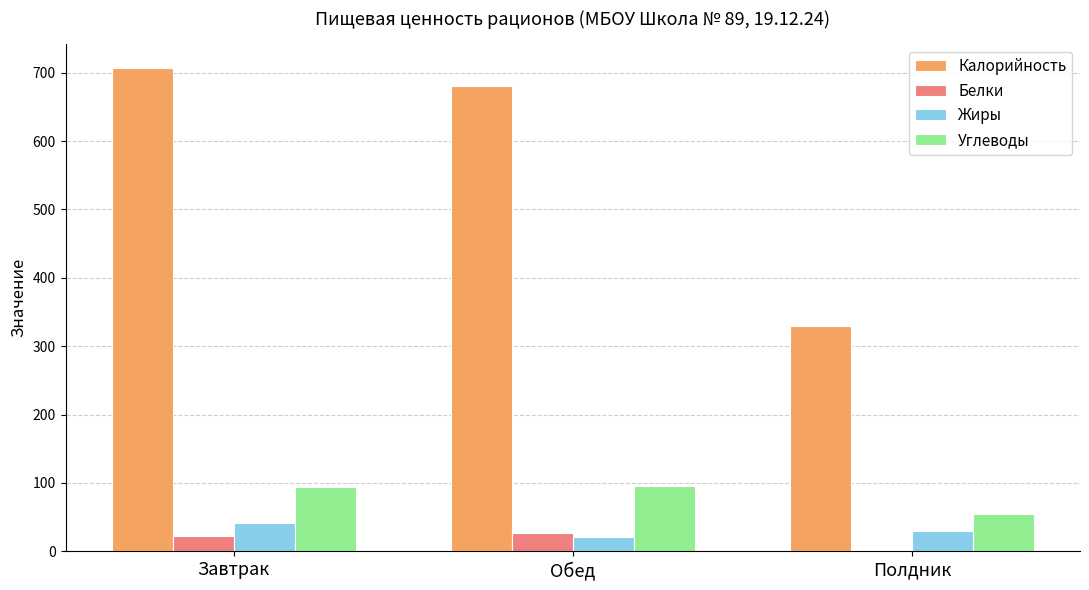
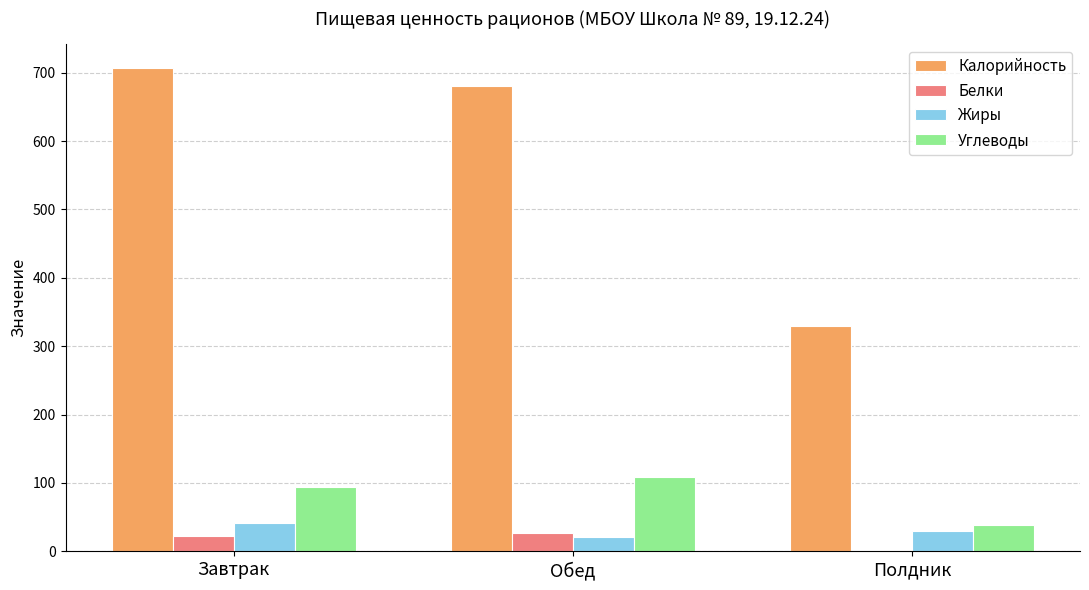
Углеводы, Обед: 100 -> 110
Углеводы, Полдник: 50 -> 40
